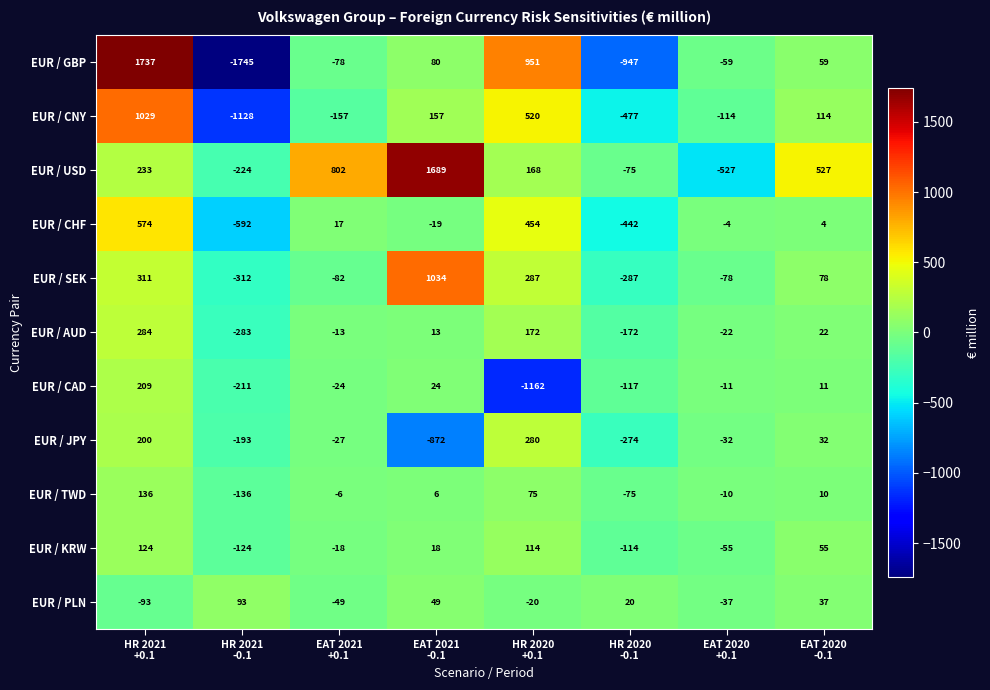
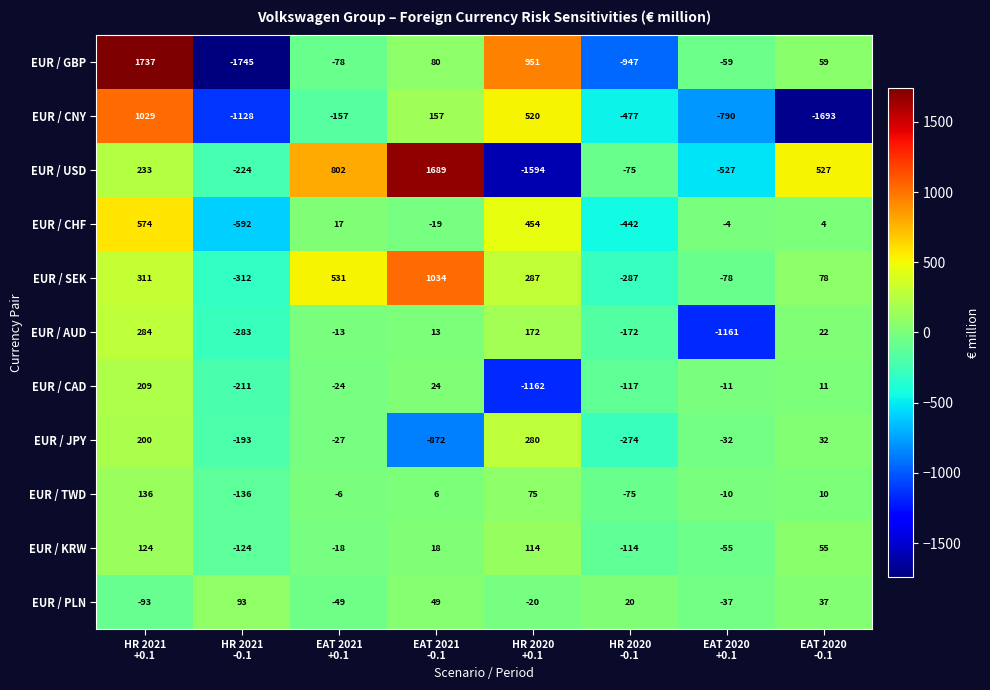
EUR / CNY, EAT 2020 +0.1: -114 -> -790
EUR / CNY, EAT 2020 -0.1: 114 -> -1693
EUR / USD, HR 2020 +0.1: 168 -> -1594
EUR / SEK, EAT 2021 +0.1: -82 -> 531
EUR / AUD, EAT 2020 +0.1: -22 -> -1161
